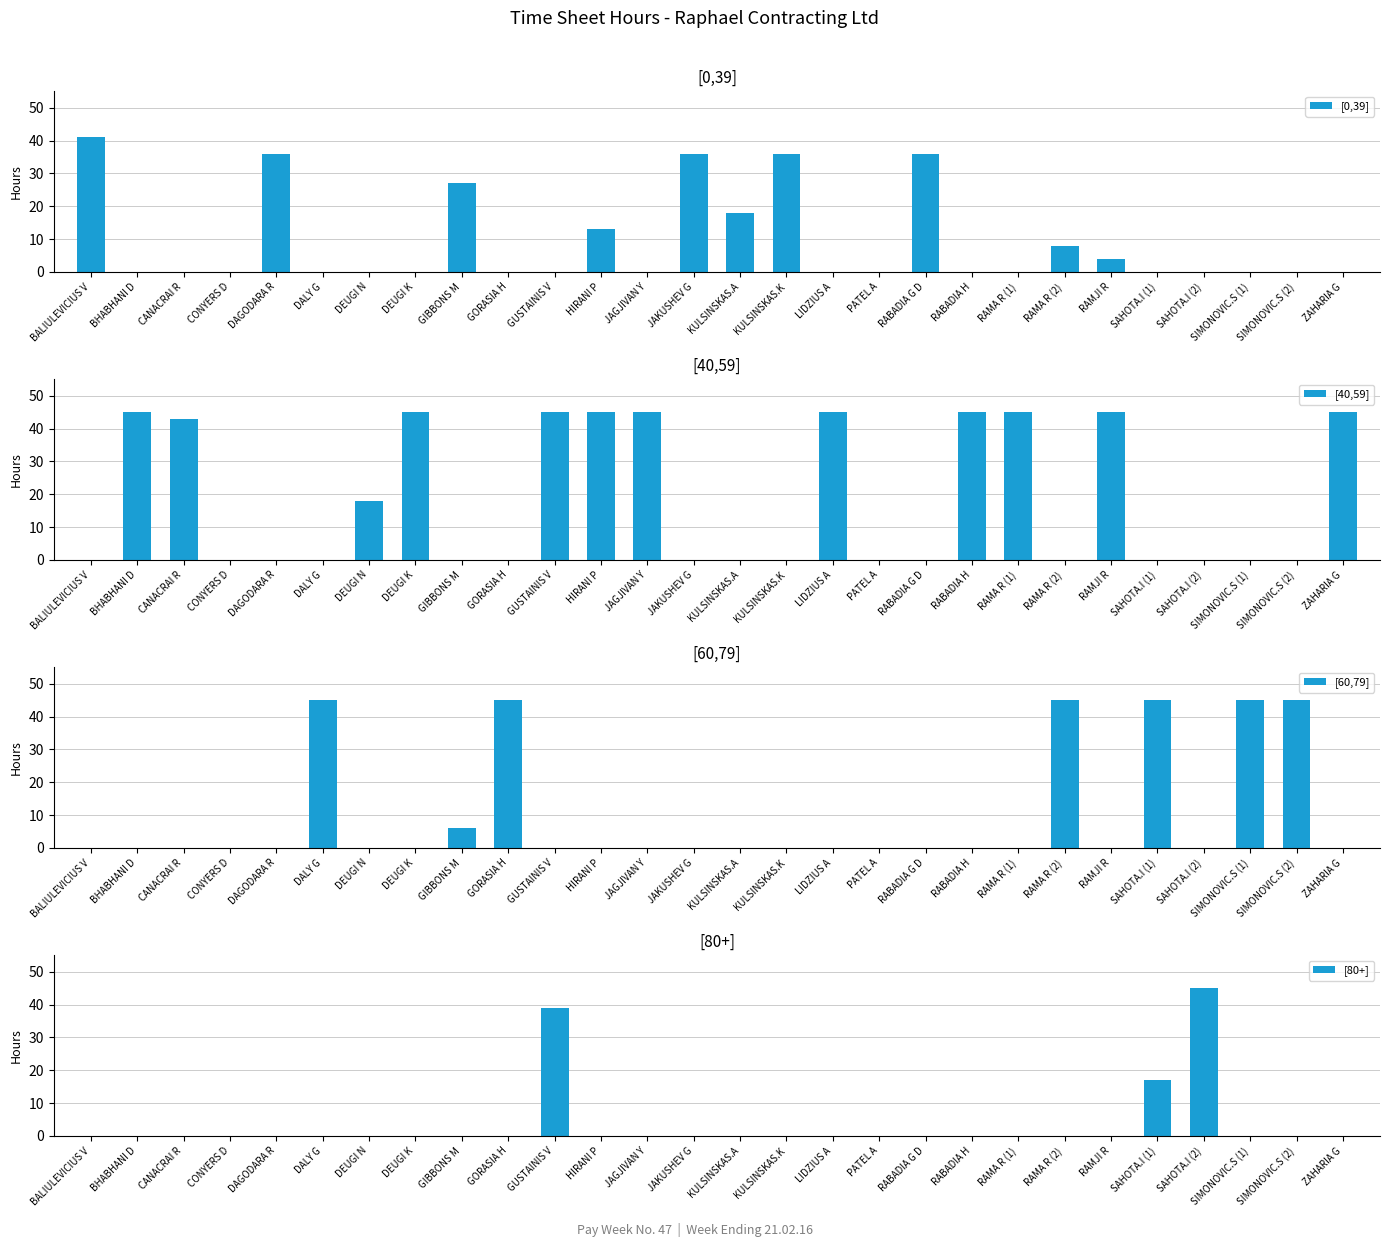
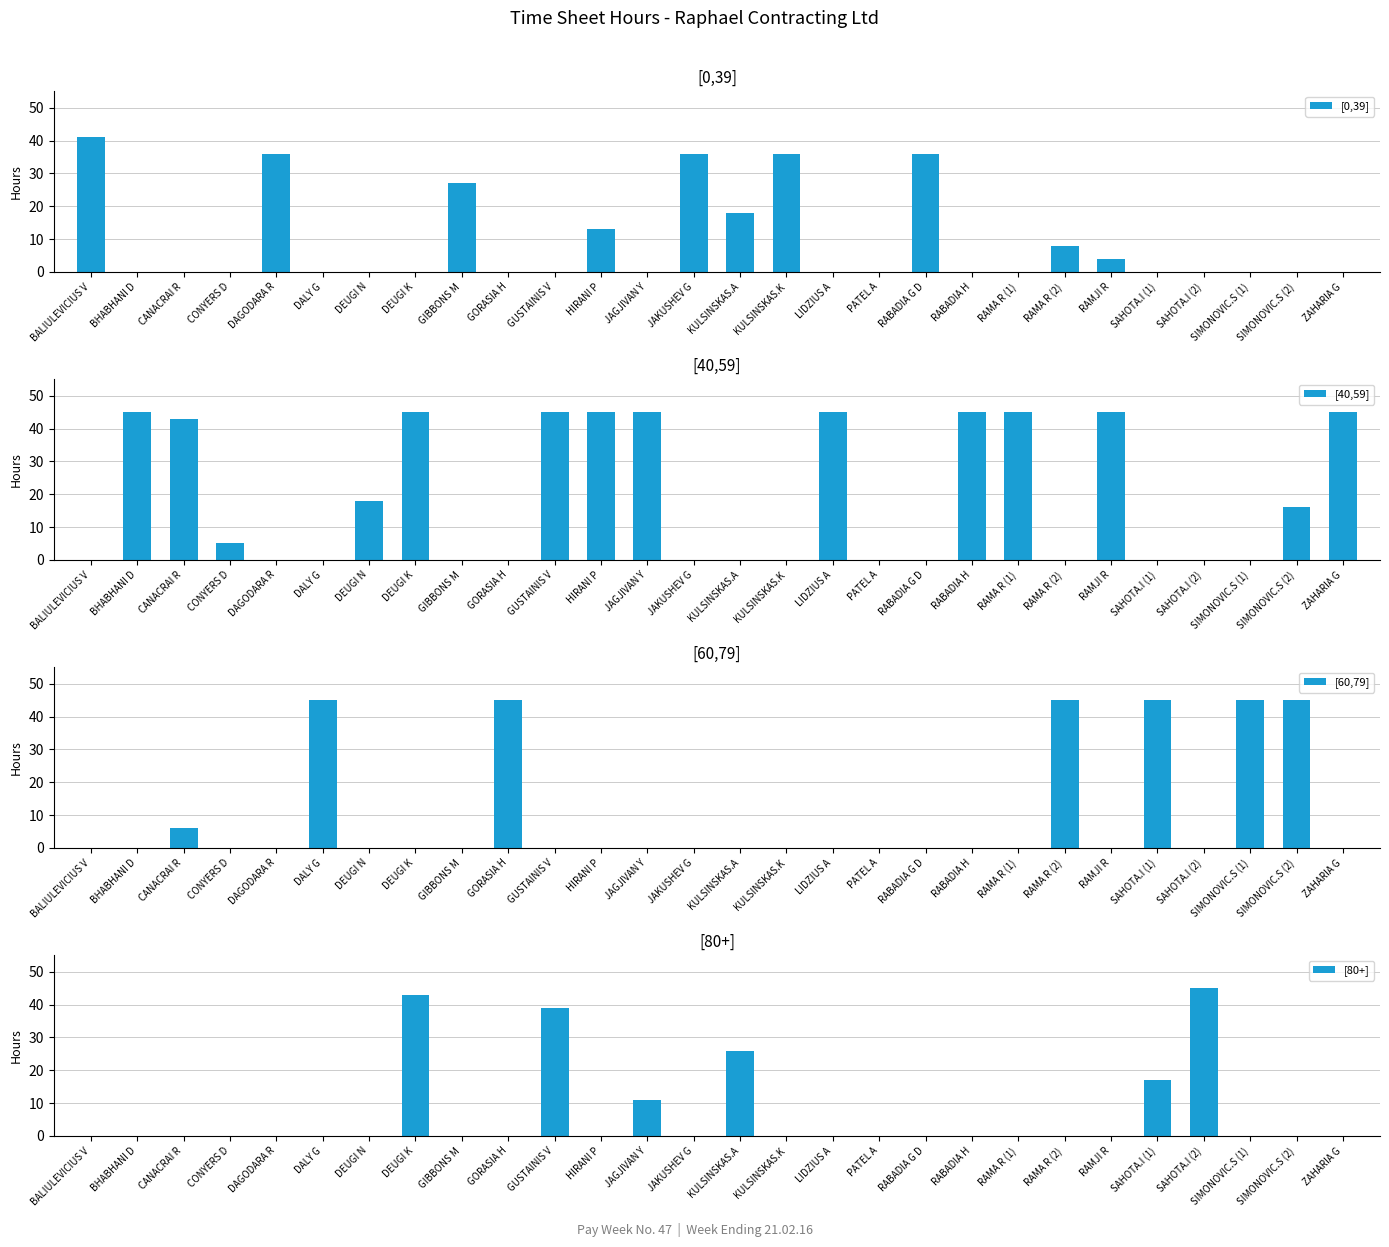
[40,59], CONYERS D: 0 -> 5
[40,59], SIMONOVIC.S (2): 0 -> 16
[60,79], CANACRAI R: 0 -> 6
[60,79], GIBBONS M: 6 -> 0
[80+], DEUGI K: 0 -> 43
[80+], JAGJIVAN Y: 0 -> 11
[80+], KULSINSKAS.A: 0 -> 26
